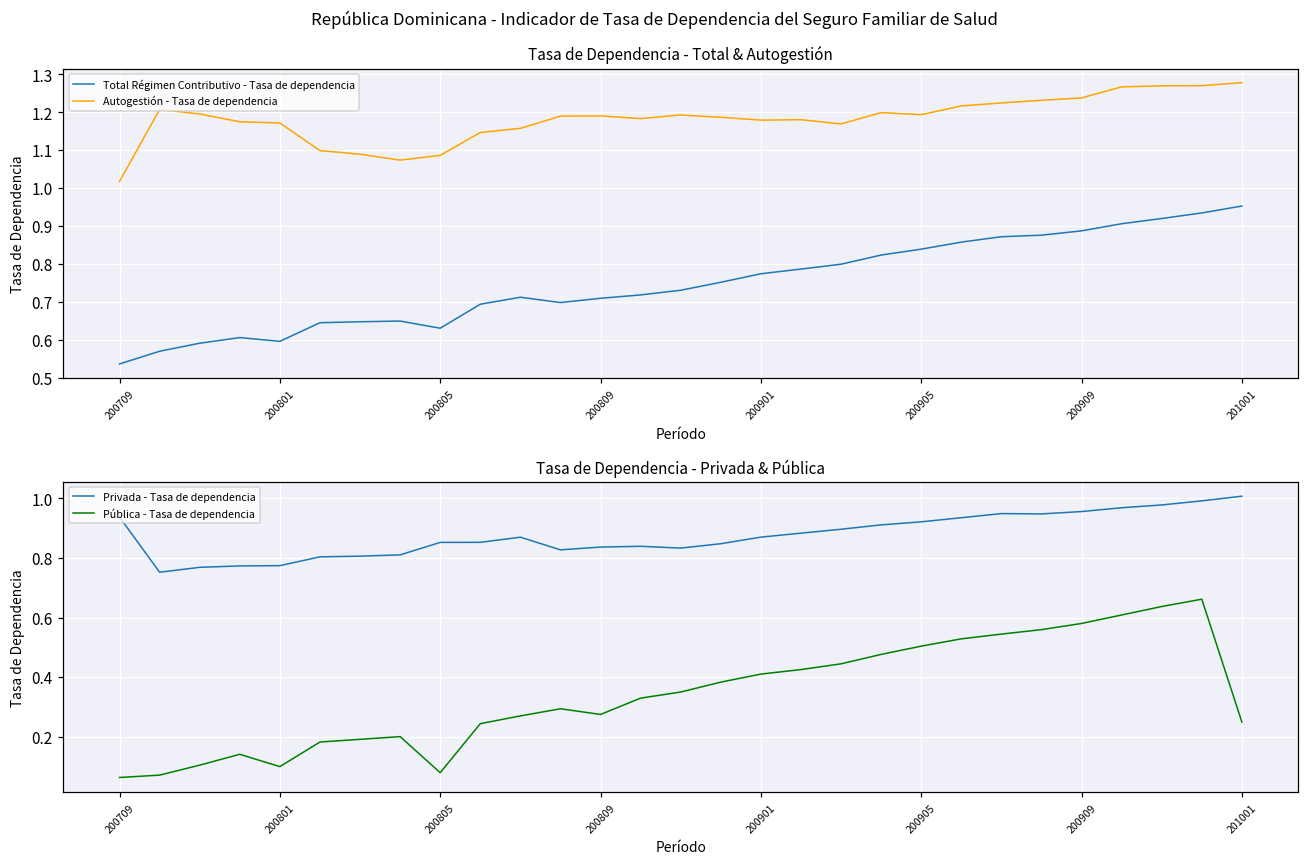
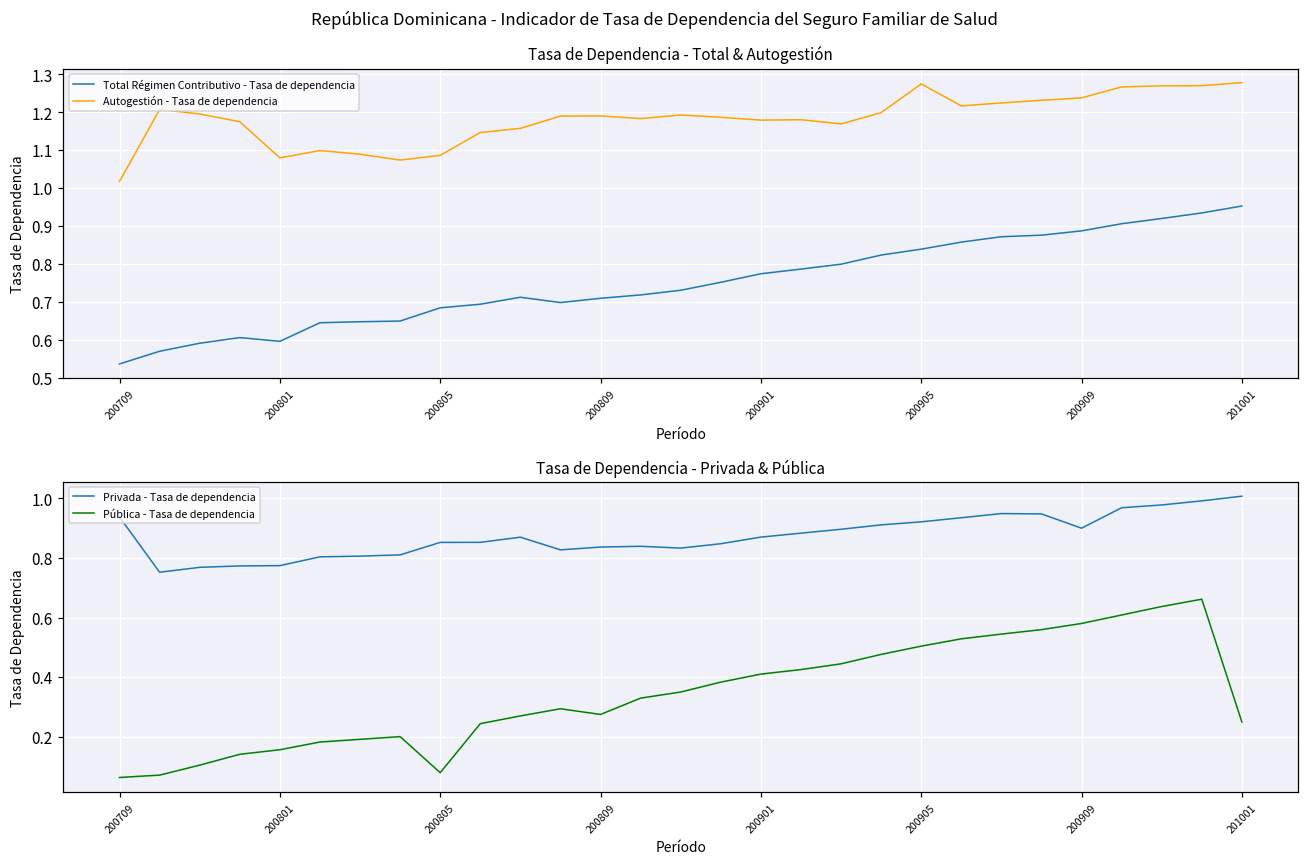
Tasa de Dependencia - Total & Autogestión, Autogestión - Tasa de dependencia, 200801: 1.17 -> 1.08
Tasa de Dependencia - Total & Autogestión, Total Régimen Contributivo - Tasa de dependencia, 200805: 0.63 -> 0.68
Tasa de Dependencia - Total & Autogestión, Autogestión - Tasa de dependencia, 200905: 1.19 -> 1.27
Tasa de Dependencia - Privada & Pública, Pública - Tasa de dependencia, 200801: 0.10 -> 0.16
Tasa de Dependencia - Privada & Pública, Privada - Tasa de dependencia, 200909: 0.96 -> 0.90
